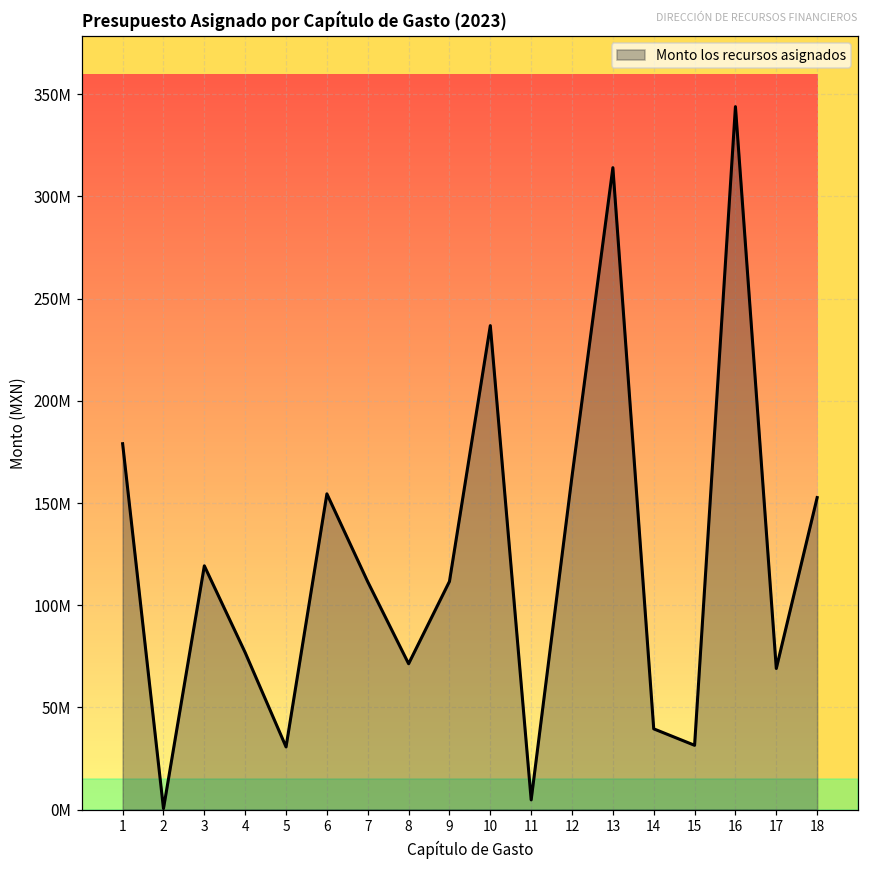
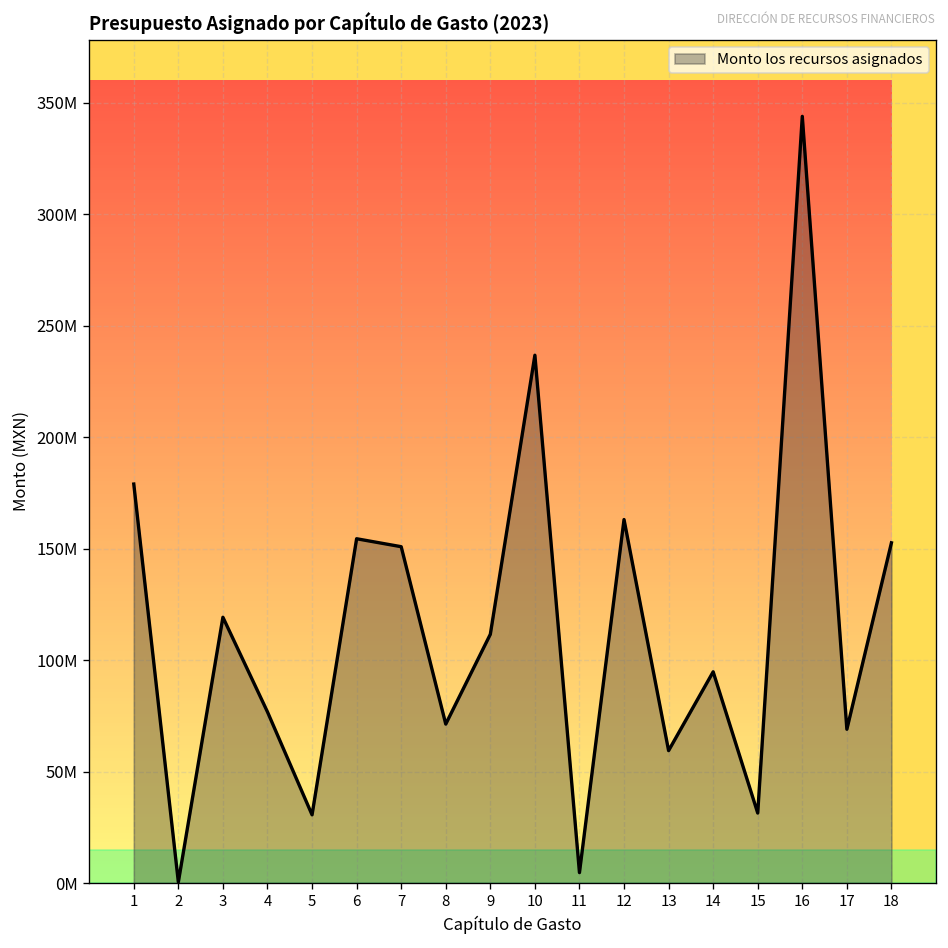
7: 111000000 -> 151000000
13: 314000000 -> 59000000
14: 40000000 -> 95000000
